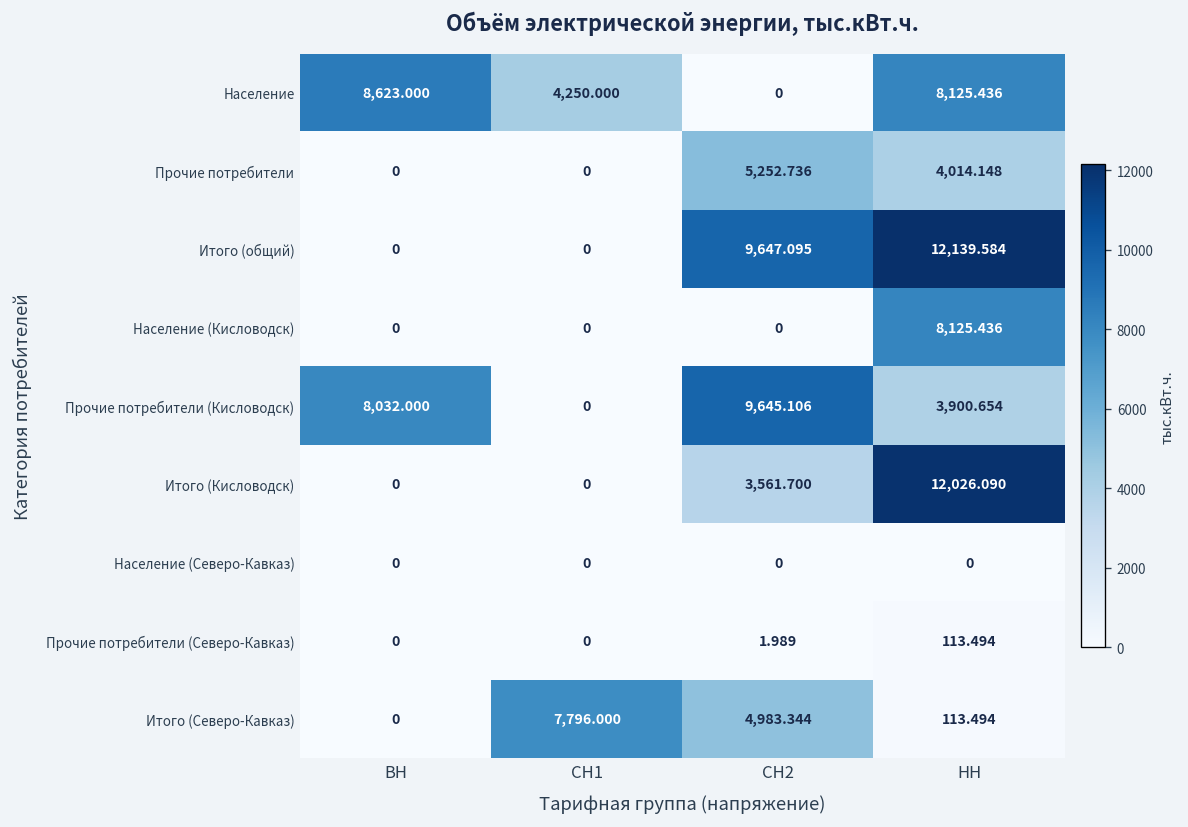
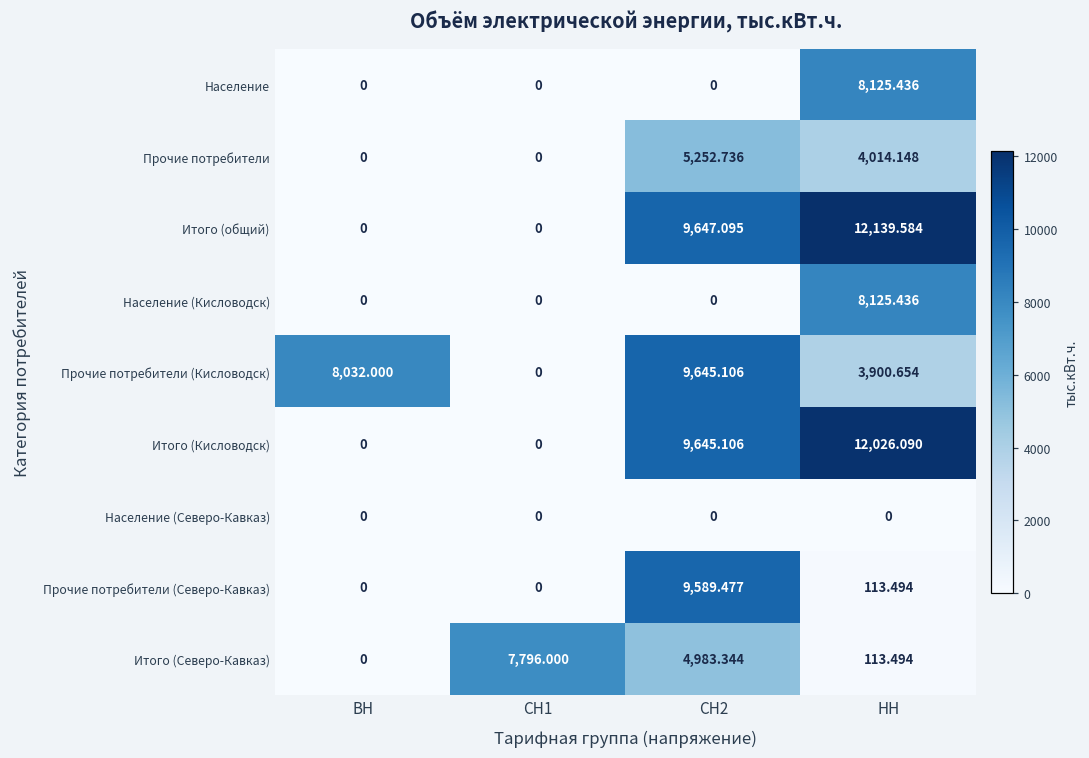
Население, ВН: 8,623.000 -> 0
Население, СН1: 4,250.000 -> 0
Итого (Кисловодск), СН2: 3,561.700 -> 9,645.106
Прочие потребители (Северо-Кавказ), СН2: 1.989 -> 9,589.477
